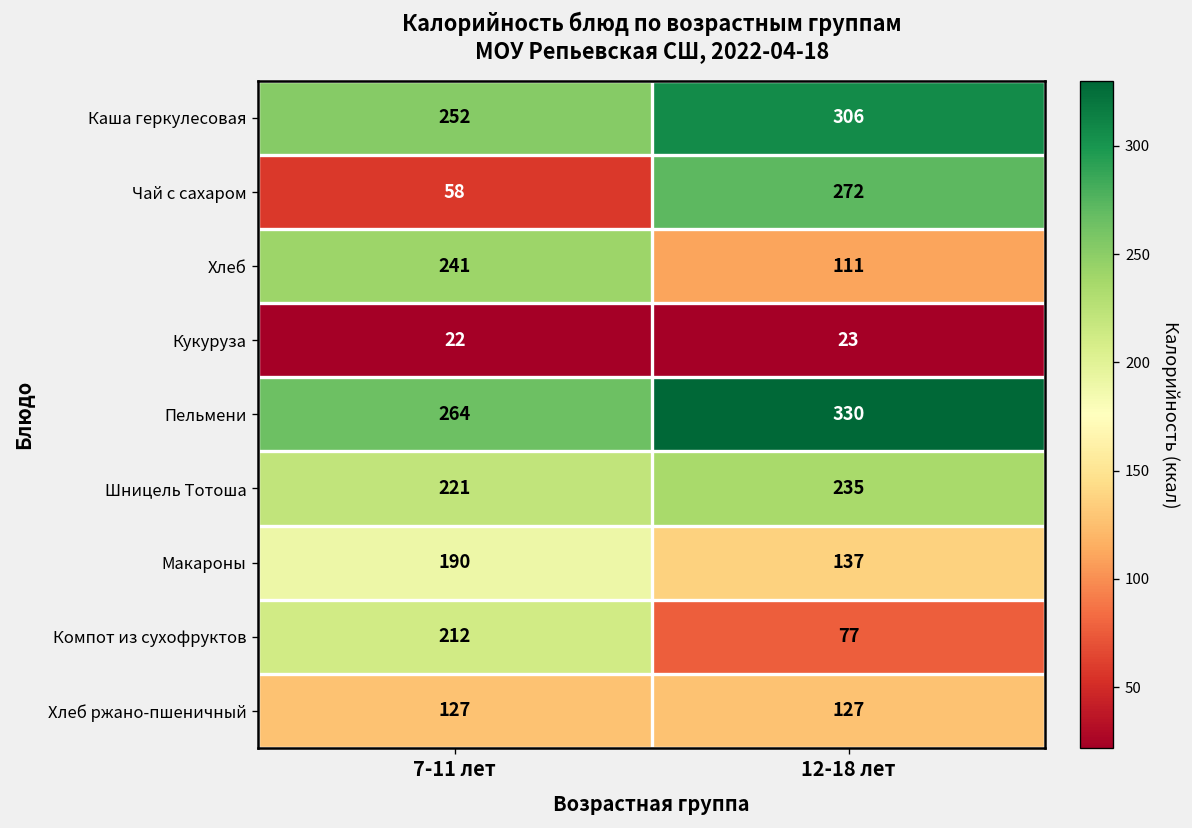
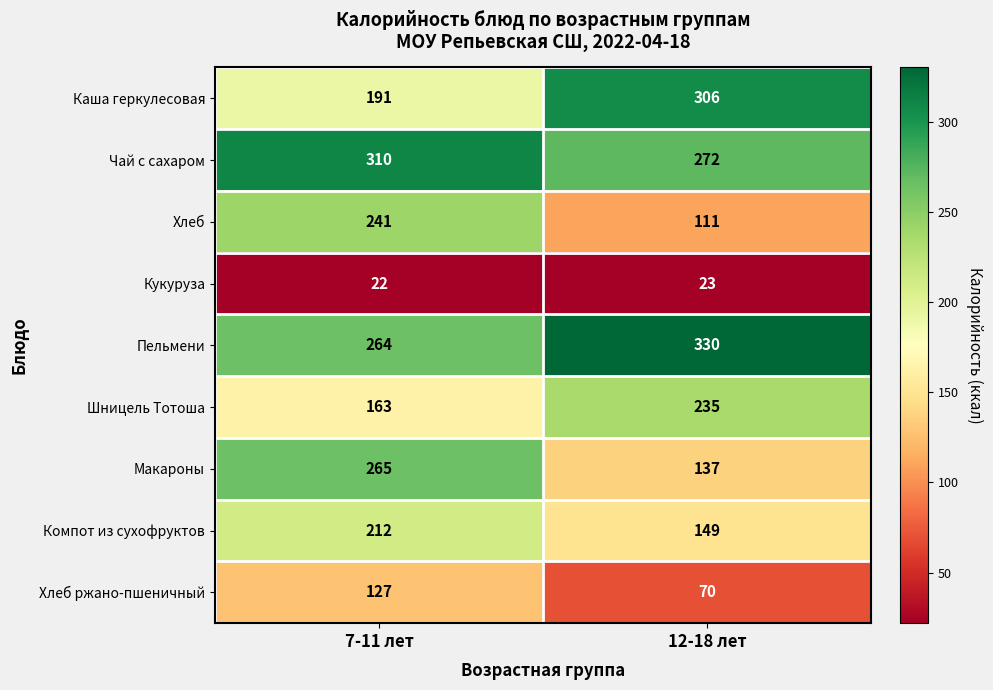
Каша геркулесовая, 7-11 лет: 252 -> 191
Чай с сахаром, 7-11 лет: 58 -> 310
Шницель Тотоша, 7-11 лет: 221 -> 163
Макароны, 7-11 лет: 190 -> 265
Компот из сухофруктов, 12-18 лет: 77 -> 149
Хлеб ржано-пшеничный, 12-18 лет: 127 -> 70
